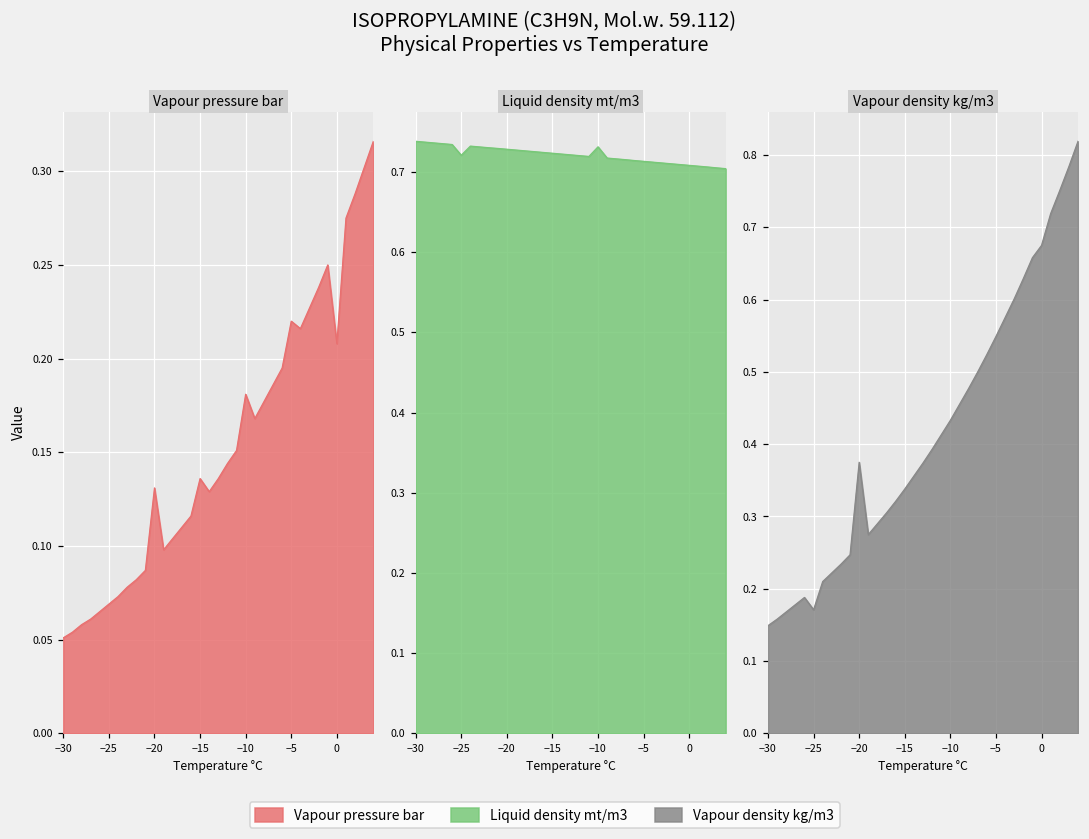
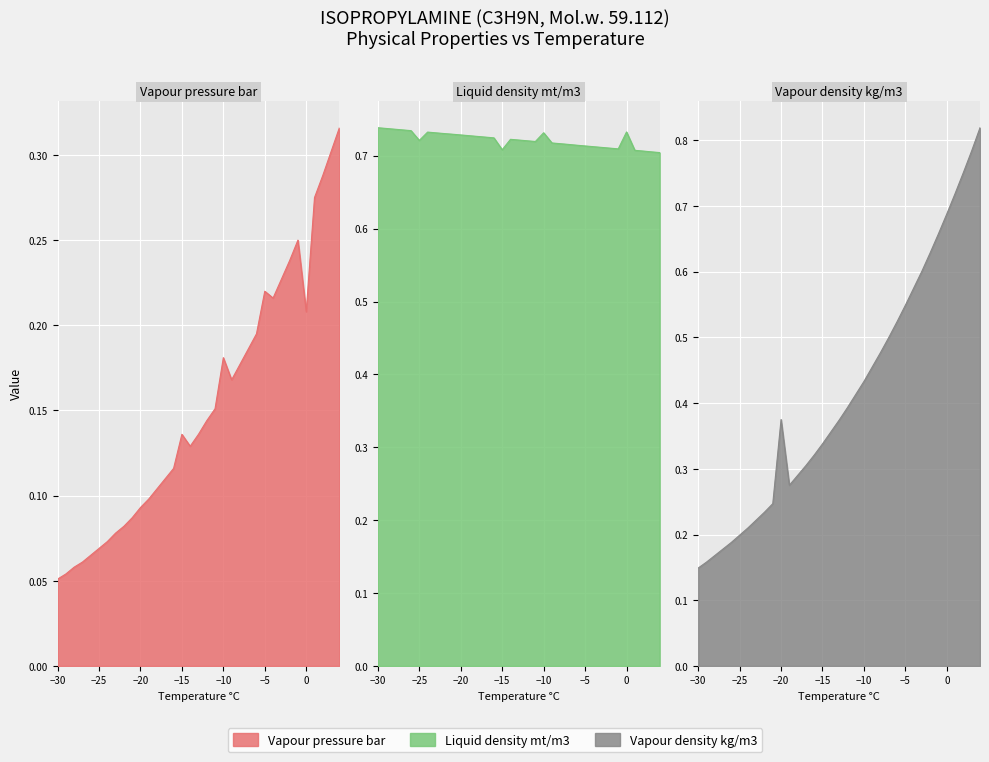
Vapour pressure bar, −20: 0.131 -> 0.093
Liquid density mt/m3, −15: 0.72 -> 0.71
Liquid density mt/m3, 0: 0.71 -> 0.73
Vapour density kg/m3, −25: 0.17 -> 0.20
Vapour density kg/m3, 0: 0.68 -> 0.69
